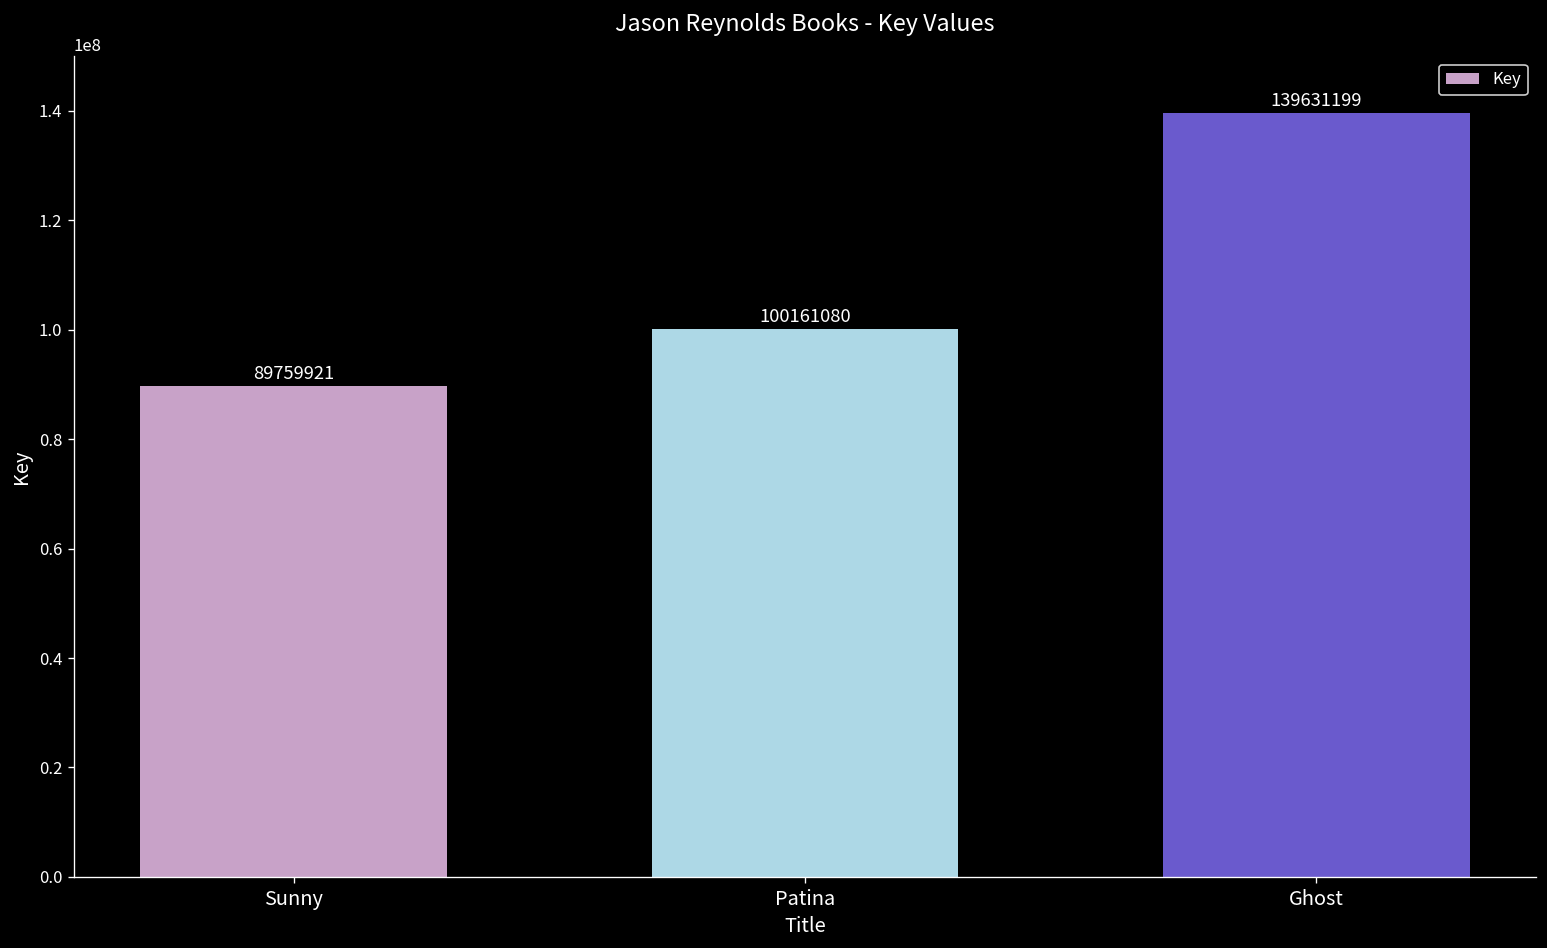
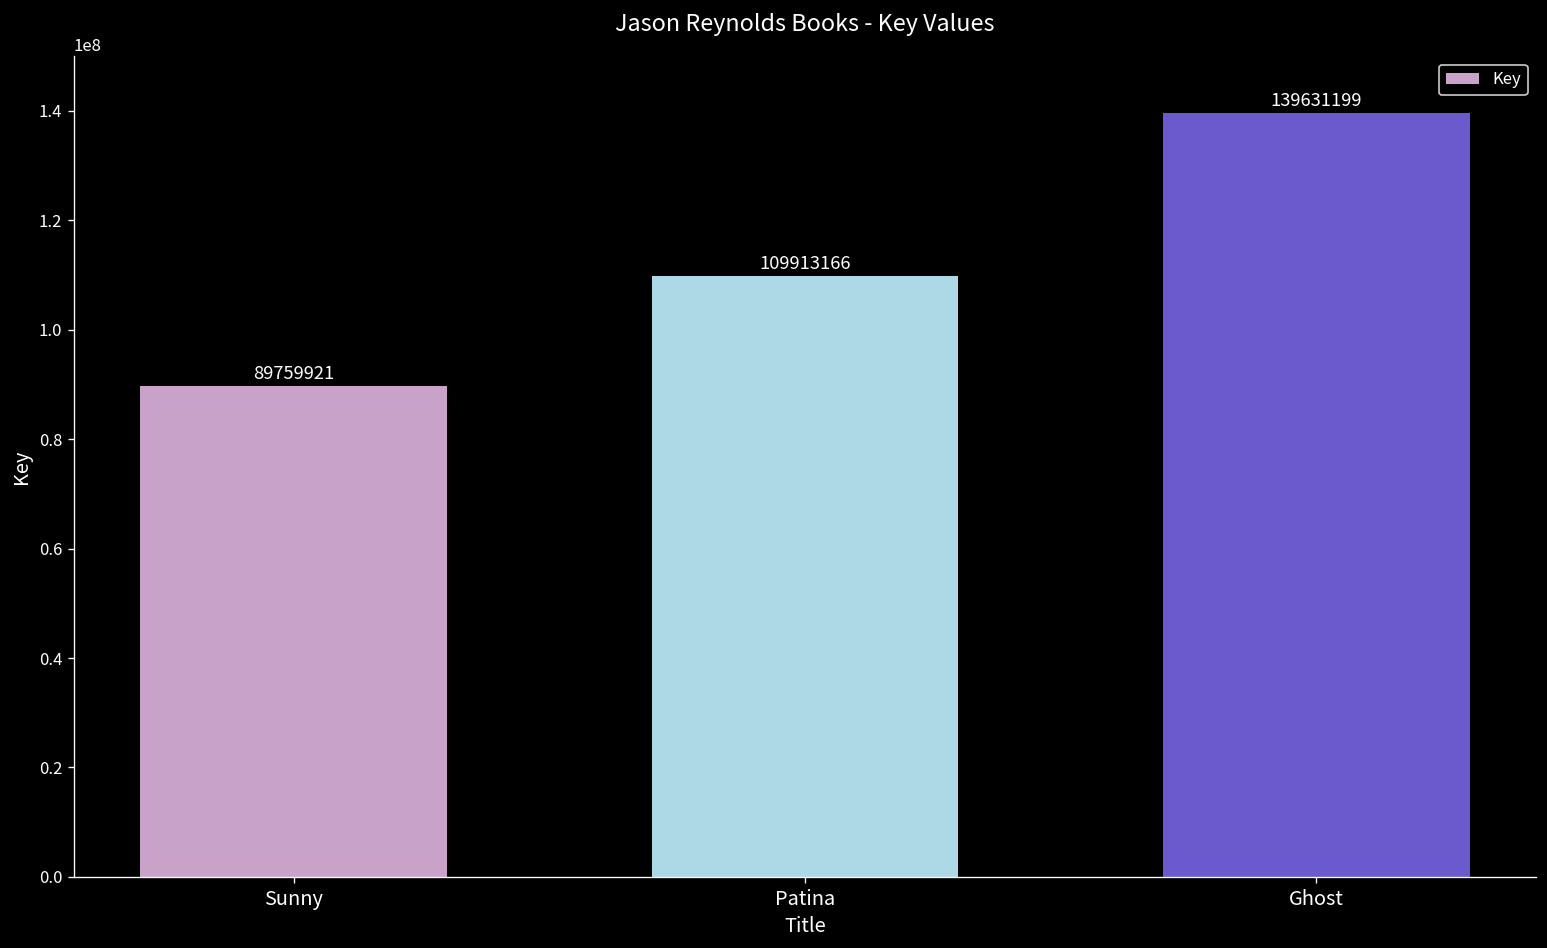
Patina: 100161080 -> 109913166
